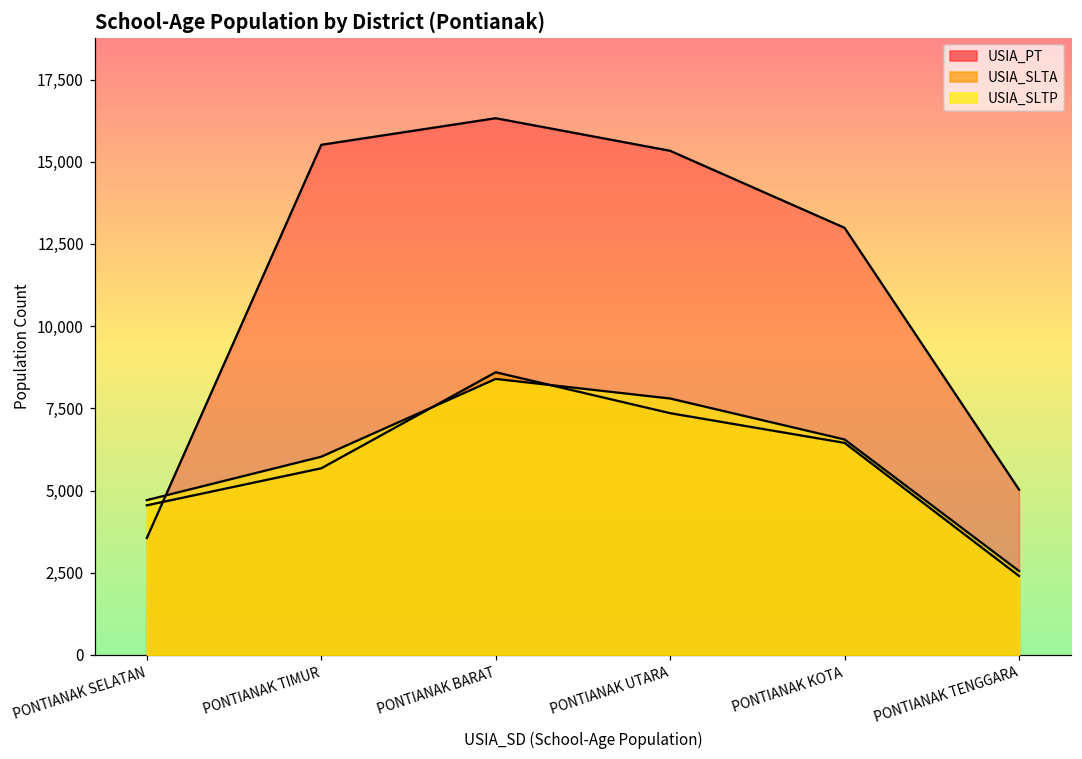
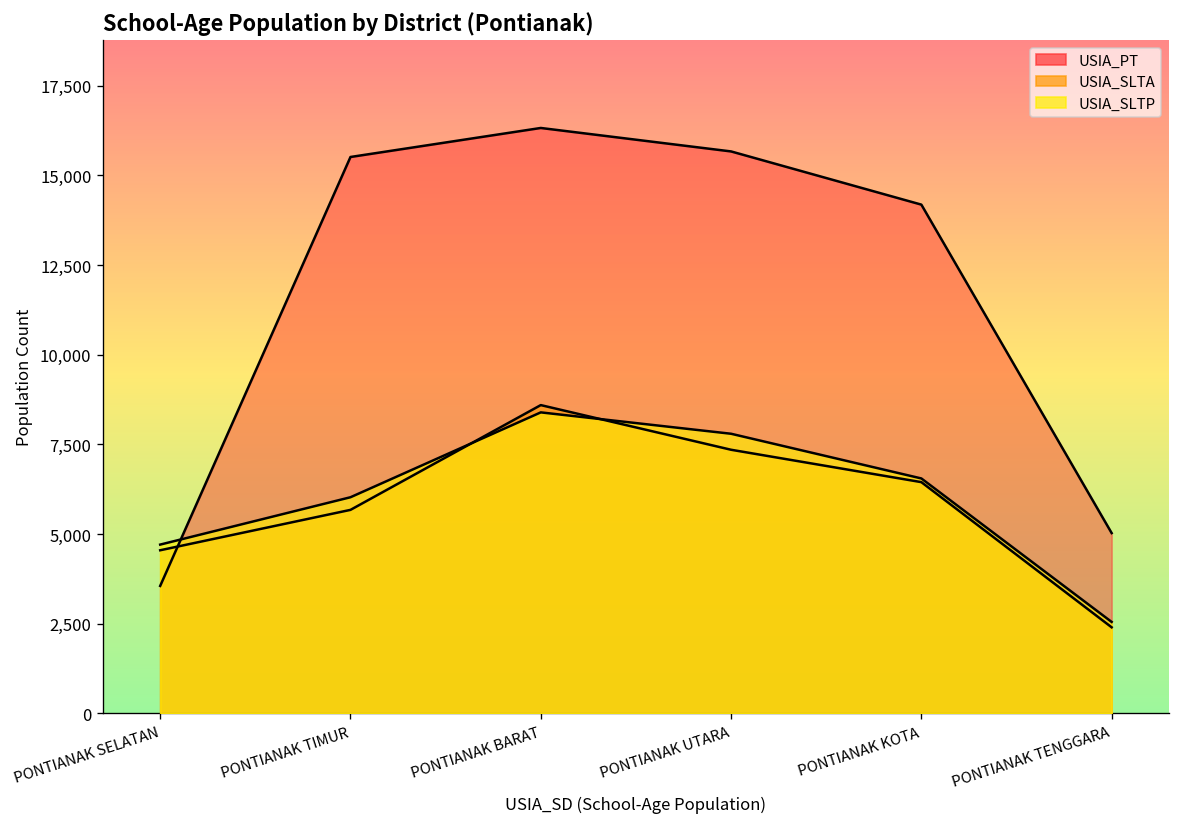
USIA_PT, PONTIANAK UTARA: 15,300 -> 15,700
USIA_PT, PONTIANAK KOTA: 13,000 -> 14,200
